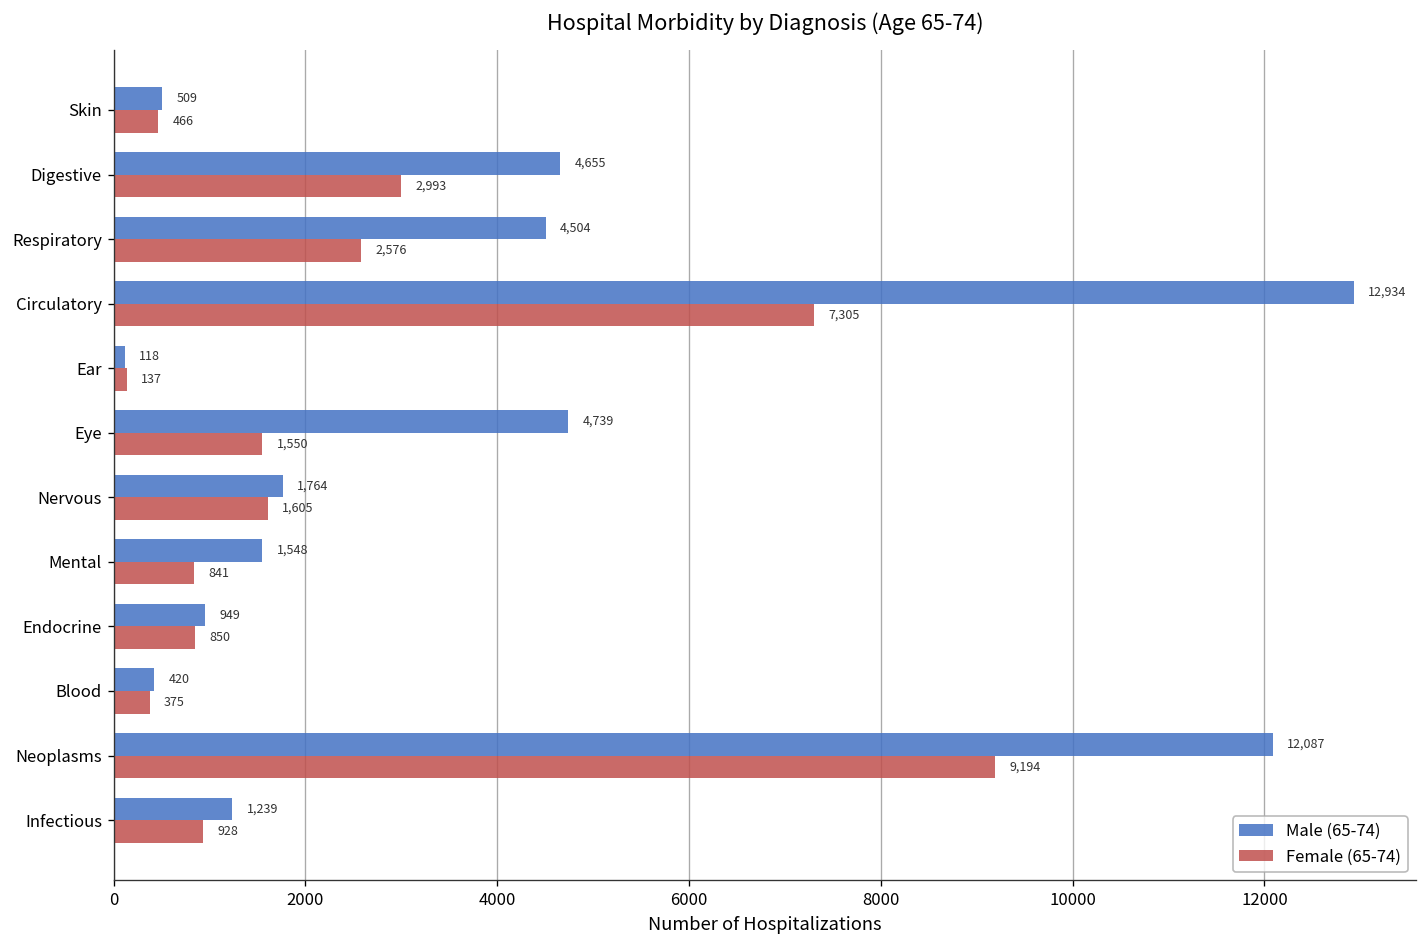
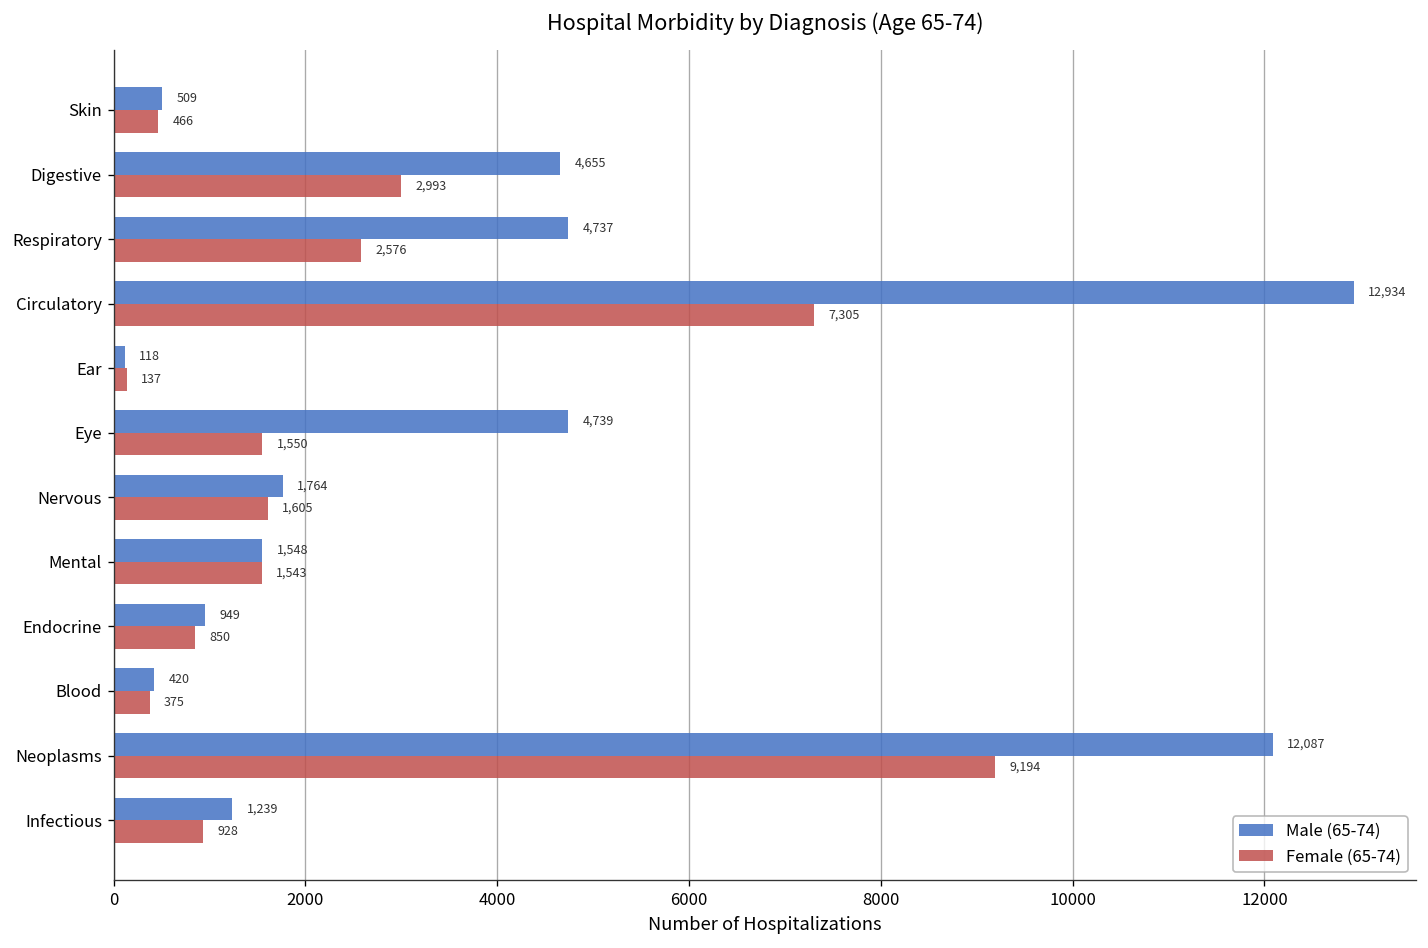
Male (65-74), Respiratory: 4,504 -> 4,737
Female (65-74), Mental: 841 -> 1,543
